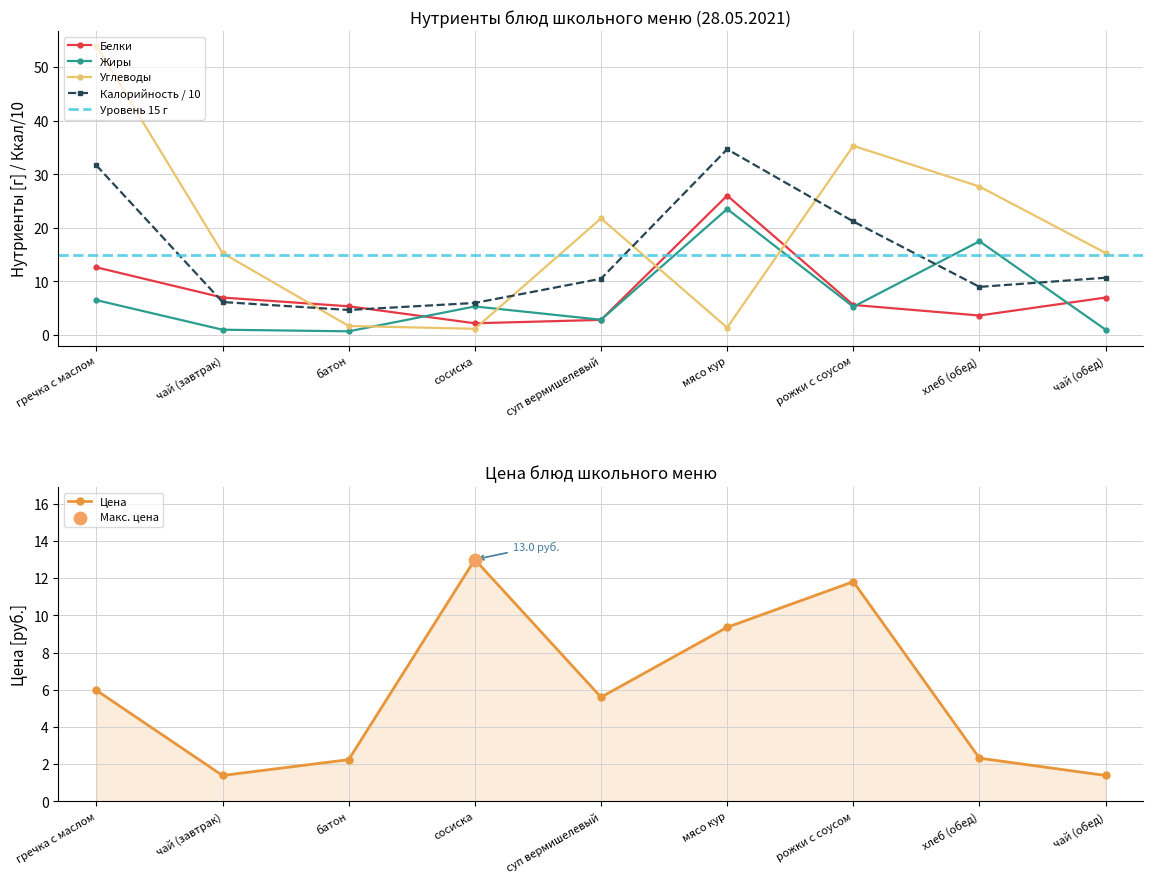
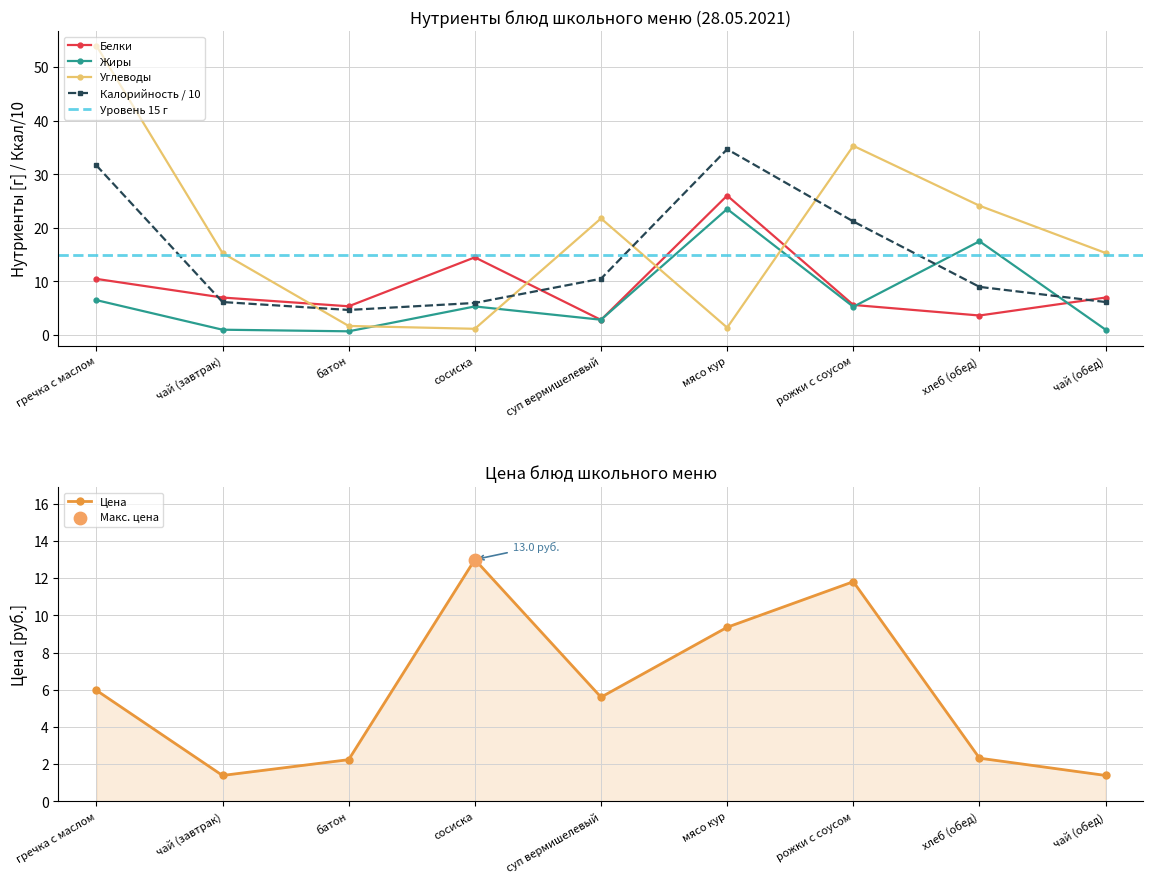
Нутриенты блюд школьного меню (28.05.2021), Белки, гречка с маслом: 13 -> 10
Нутриенты блюд школьного меню (28.05.2021), Белки, сосиска: 2 -> 15
Нутриенты блюд школьного меню (28.05.2021), Углеводы, хлеб (обед): 28 -> 24
Нутриенты блюд школьного меню (28.05.2021), Калорийность / 10, чай (обед): 11 -> 6
